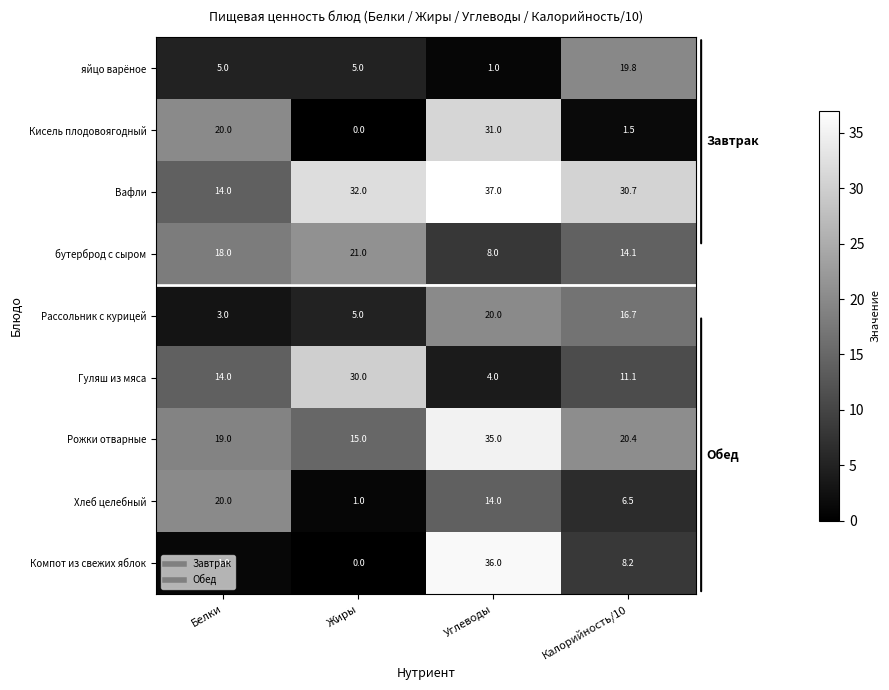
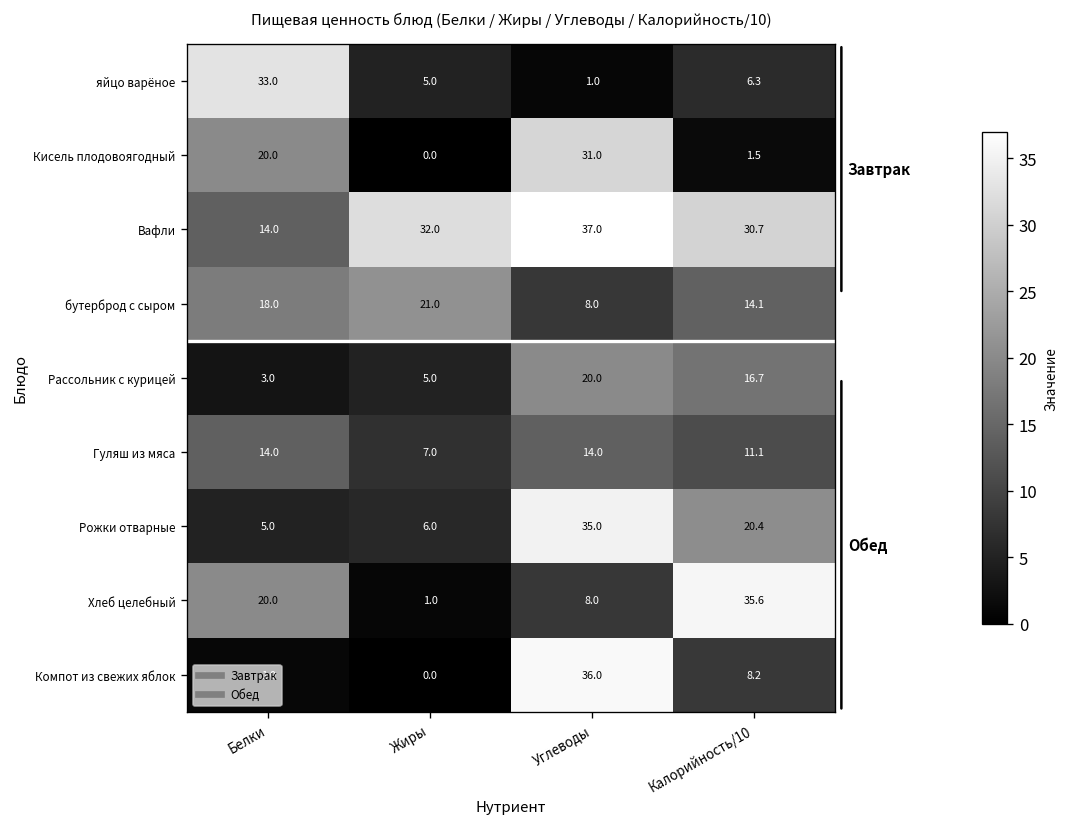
яйцо варёное, Белки: 5.0 -> 33.0
яйцо варёное, Калорийность/10: 19.8 -> 6.3
Гуляш из мяса, Жиры: 30.0 -> 7.0
Гуляш из мяса, Углеводы: 4.0 -> 14.0
Рожки отварные, Белки: 19.0 -> 5.0
Рожки отварные, Жиры: 15.0 -> 6.0
Хлеб целебный, Углеводы: 14.0 -> 8.0
Хлеб целебный, Калорийность/10: 6.5 -> 35.6
